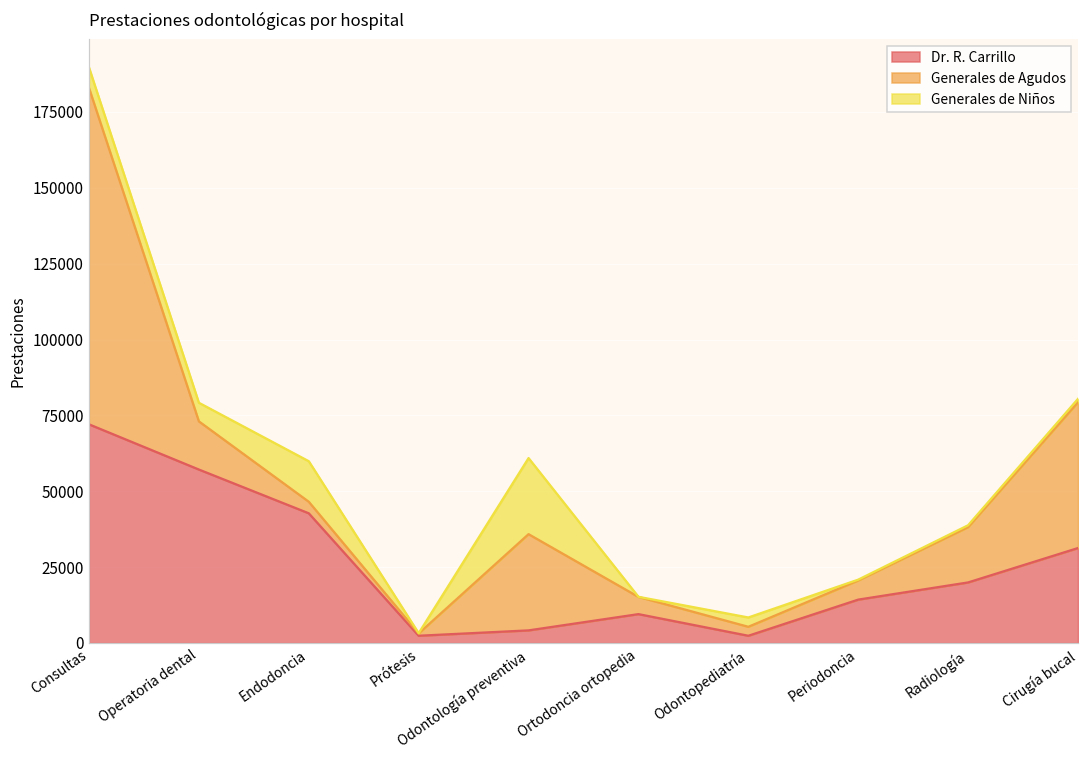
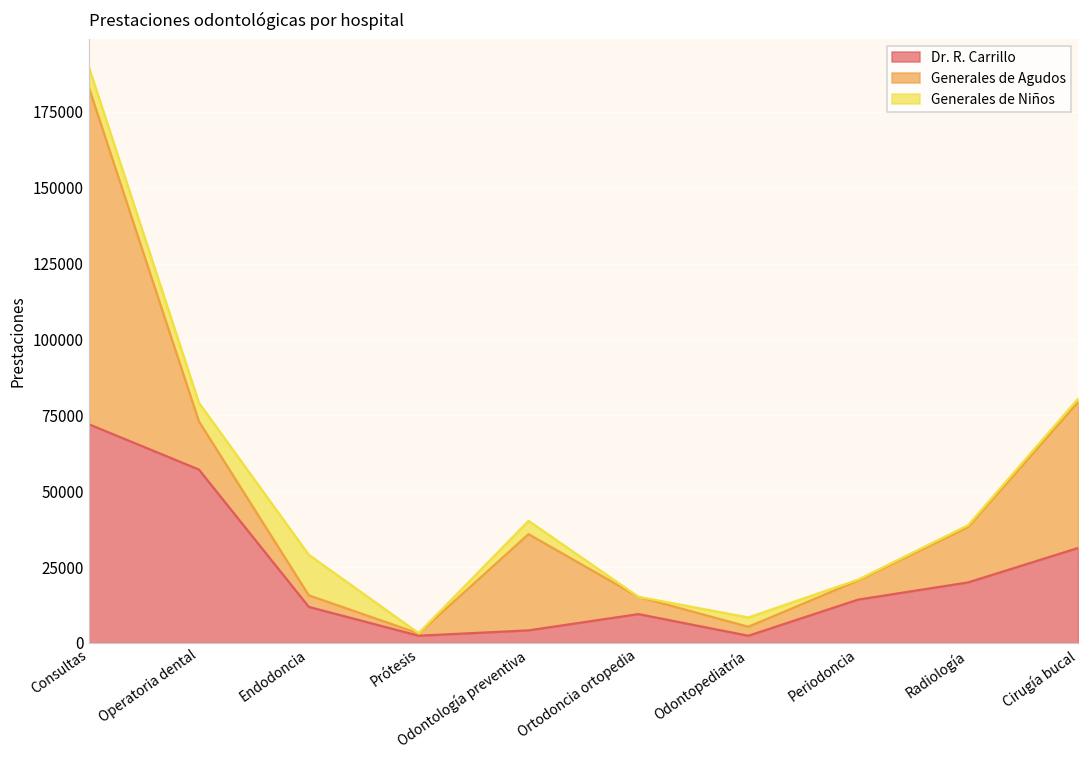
Dr. R. Carrillo, Endodoncia: 43000 -> 12000
Generales de Niños, Odontología preventiva: 25000 -> 4000
